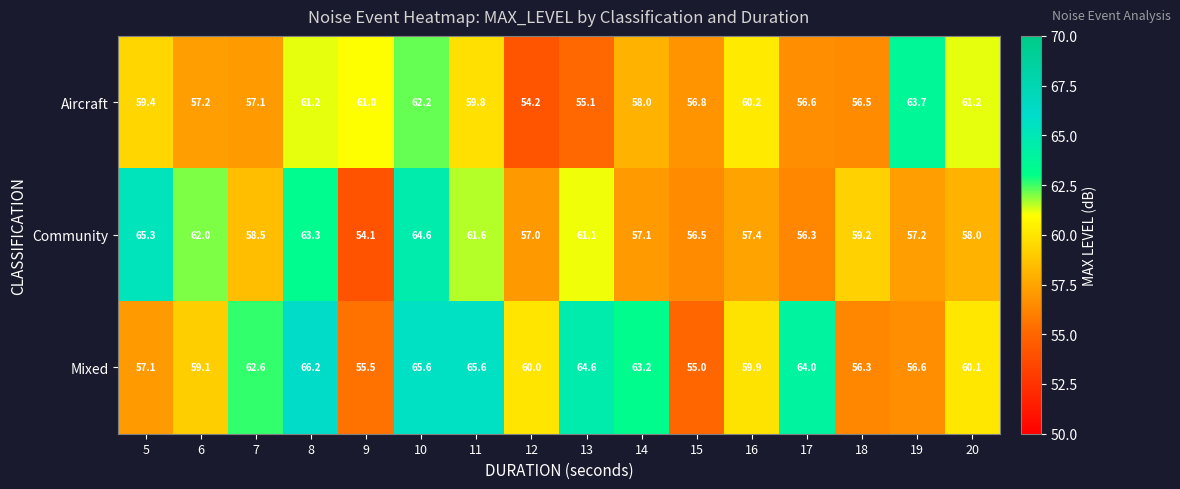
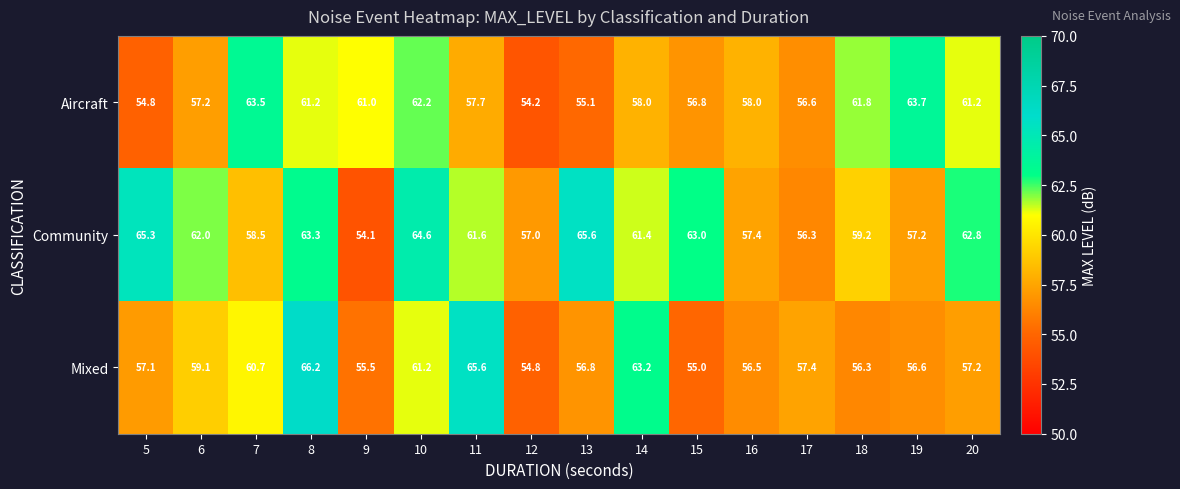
Aircraft, 5: 59.4 -> 54.8
Aircraft, 7: 57.1 -> 63.5
Aircraft, 11: 59.8 -> 57.7
Aircraft, 16: 60.2 -> 58.0
Aircraft, 18: 56.5 -> 61.8
Community, 13: 61.1 -> 65.6
Community, 14: 57.1 -> 61.4
Community, 15: 56.5 -> 63.0
Community, 20: 58.0 -> 62.8
Mixed, 7: 62.6 -> 60.7
Mixed, 10: 65.6 -> 61.2
Mixed, 12: 60.0 -> 54.8
Mixed, 13: 64.6 -> 56.8
Mixed, 16: 59.9 -> 56.5
Mixed, 17: 64.0 -> 57.4
Mixed, 20: 60.1 -> 57.2
